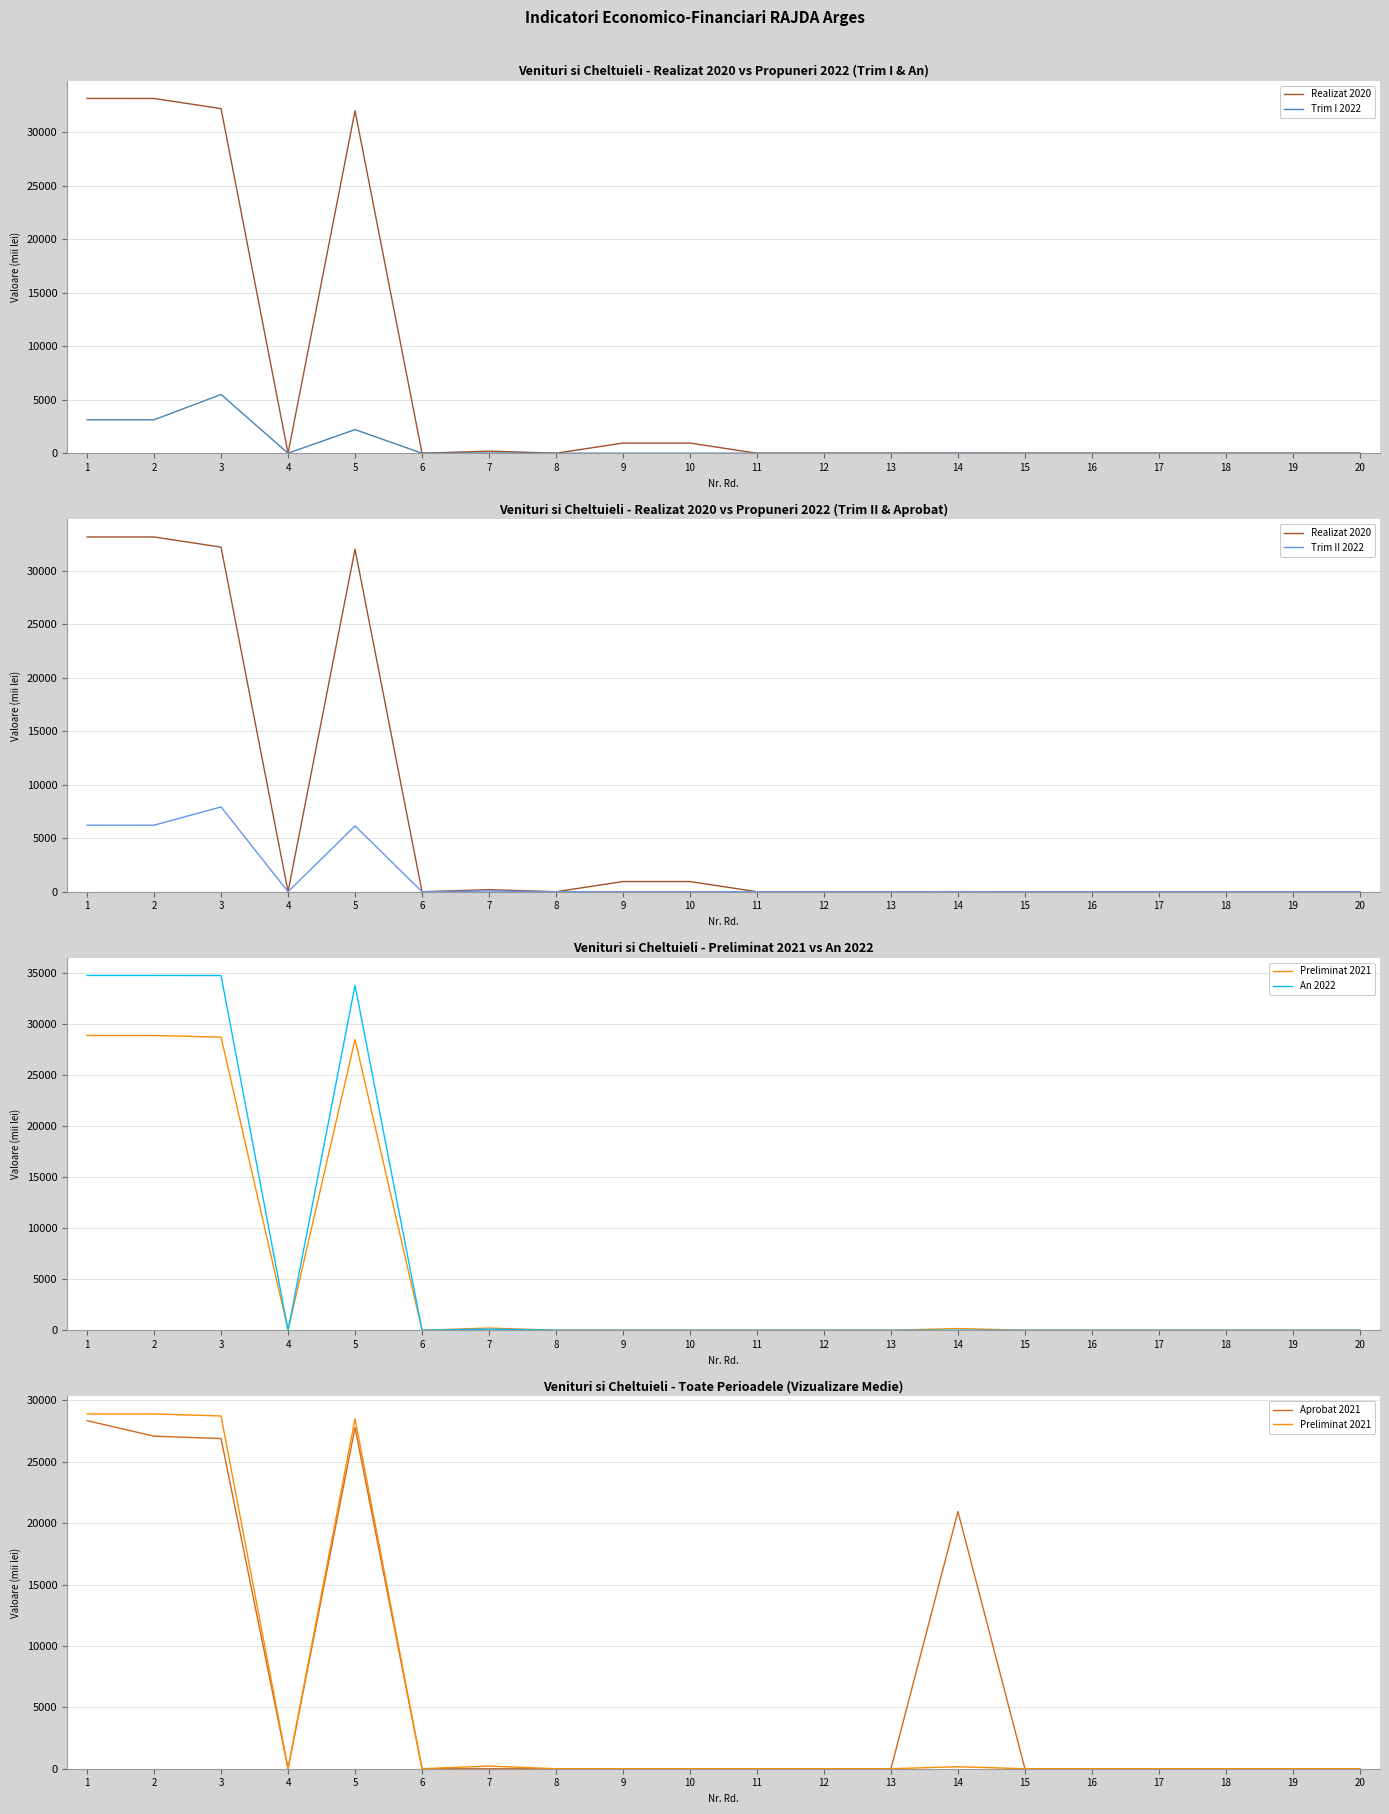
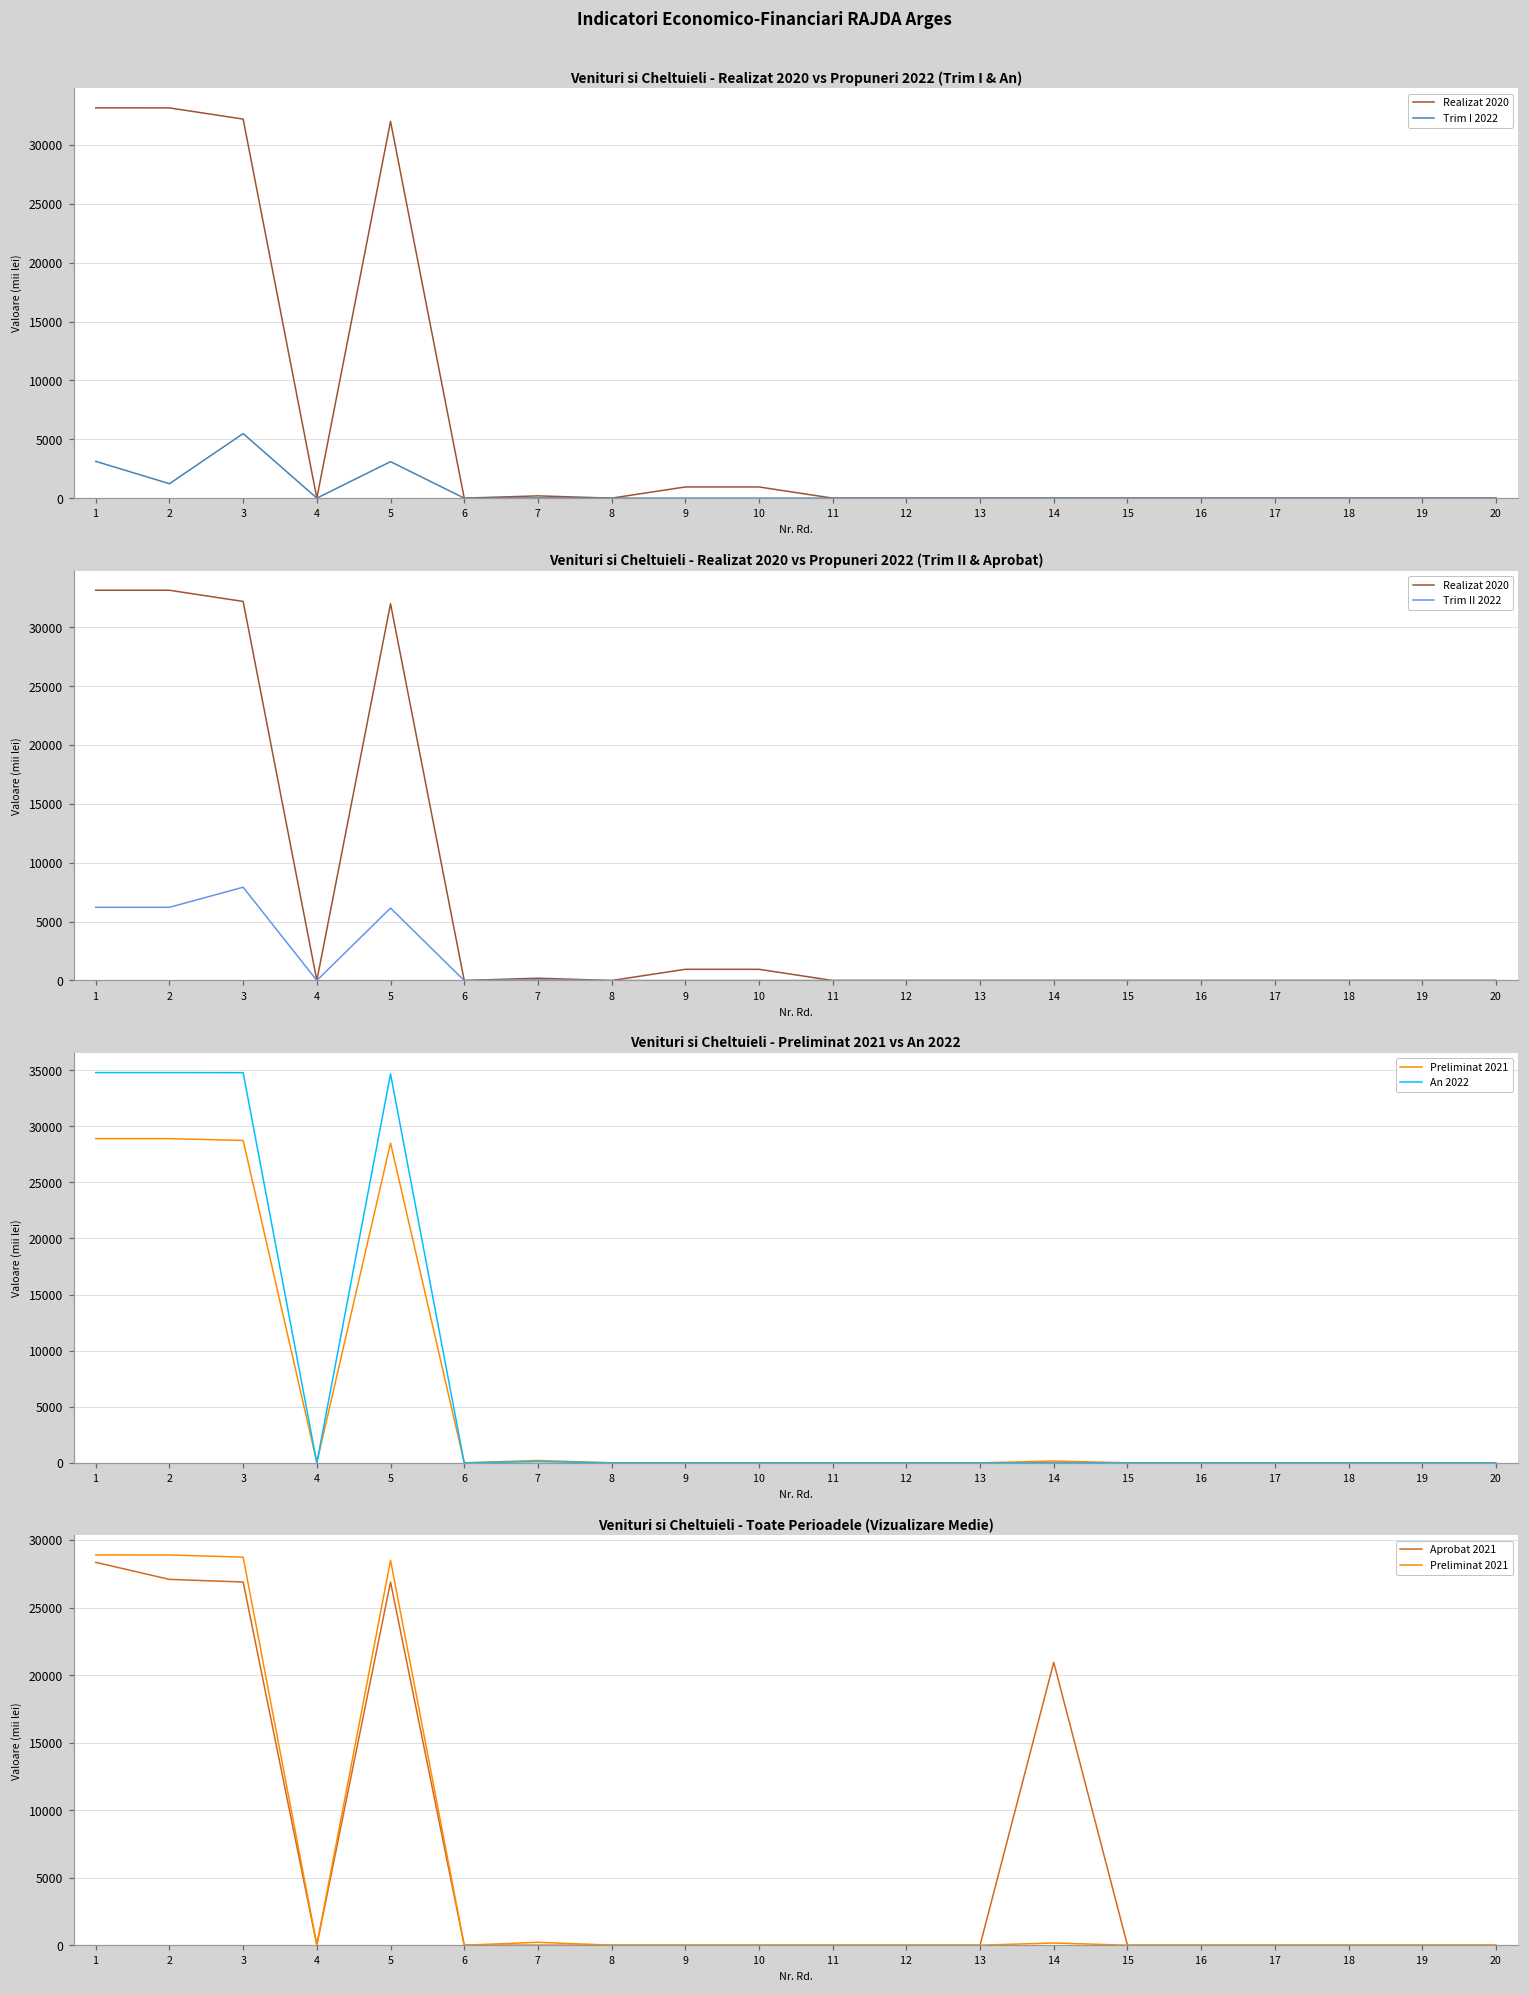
Venituri si Cheltuieli - Realizat 2020 vs Propuneri 2022 (Trim I & An), Trim I 2022, 2: 3100 -> 1200
Venituri si Cheltuieli - Realizat 2020 vs Propuneri 2022 (Trim I & An), Trim I 2022, 5: 2200 -> 3100
Venituri si Cheltuieli - Preliminat 2021 vs An 2022, An 2022, 5: 33800 -> 34700
Venituri si Cheltuieli - Toate Perioadele (Vizualizare Medie), Aprobat 2021, 5: 27800 -> 26900
